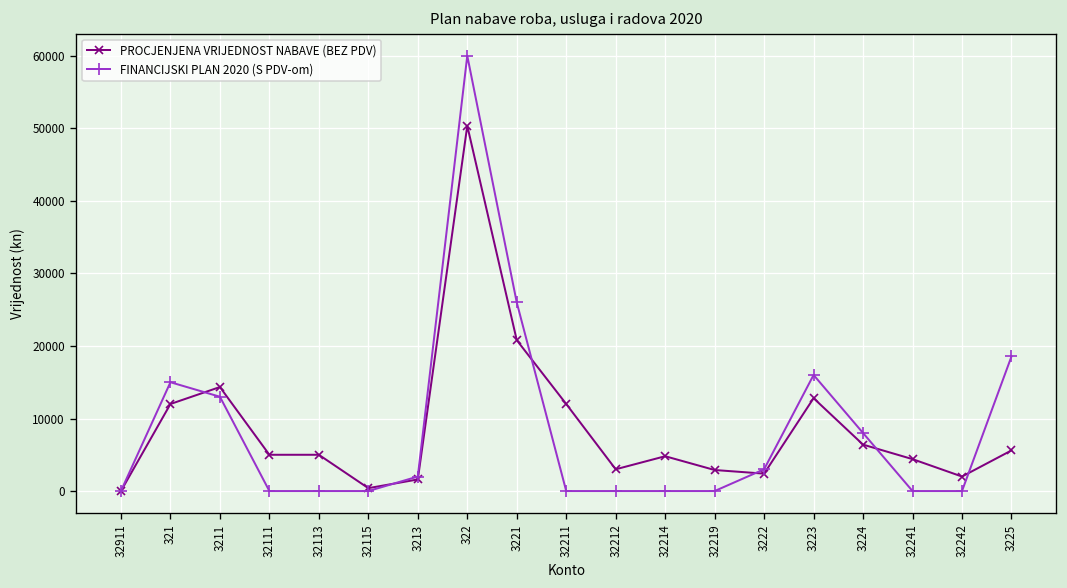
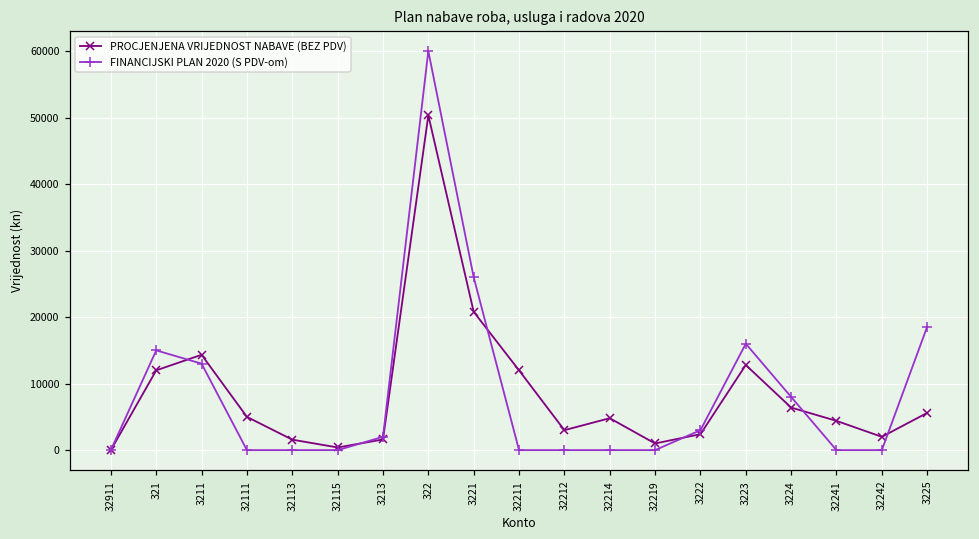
PROCJENJENA VRIJEDNOST NABAVE (BEZ PDV), 32113: 5000 -> 2000
PROCJENJENA VRIJEDNOST NABAVE (BEZ PDV), 32219: 3000 -> 1000
